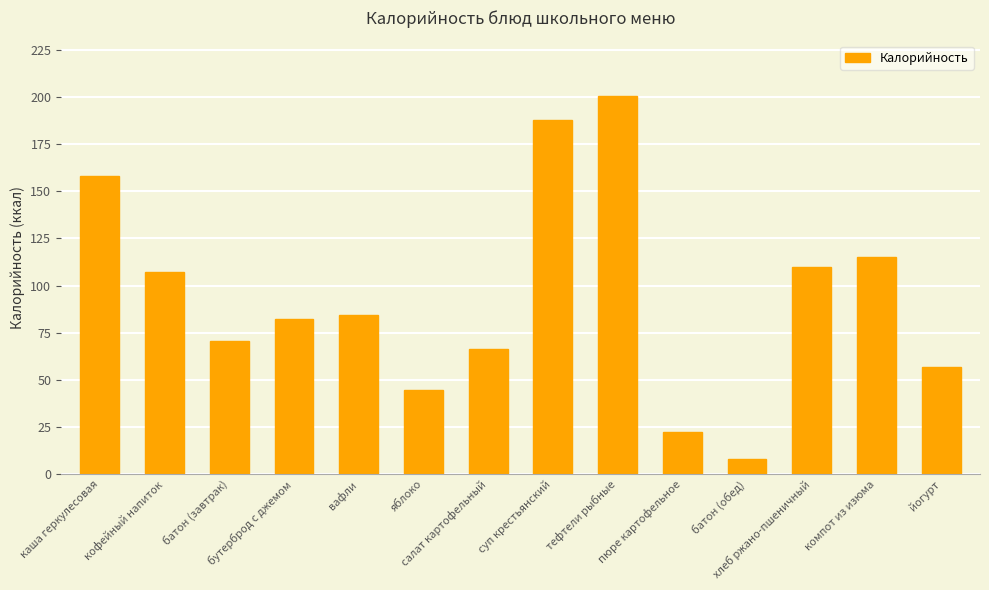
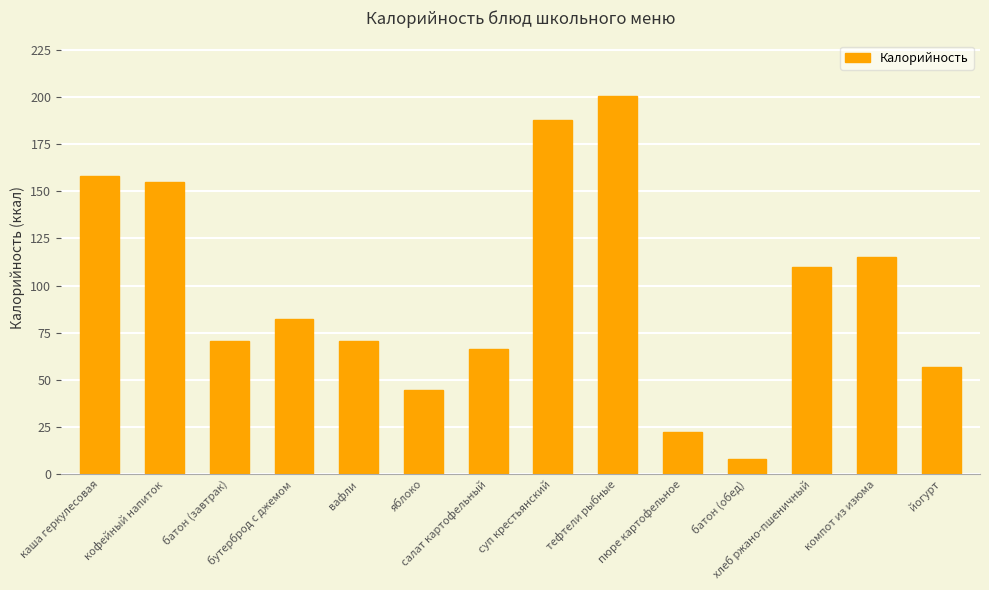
кофейный напиток: 107 -> 155
вафли: 85 -> 71
